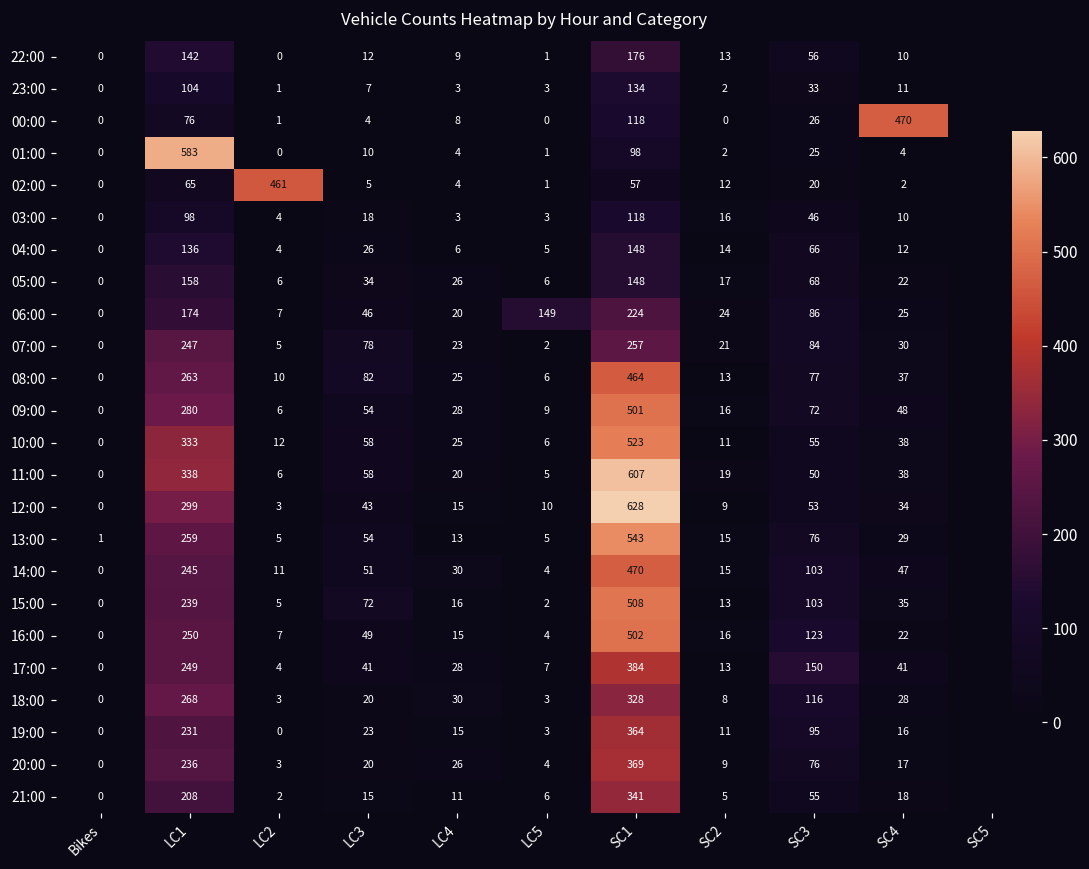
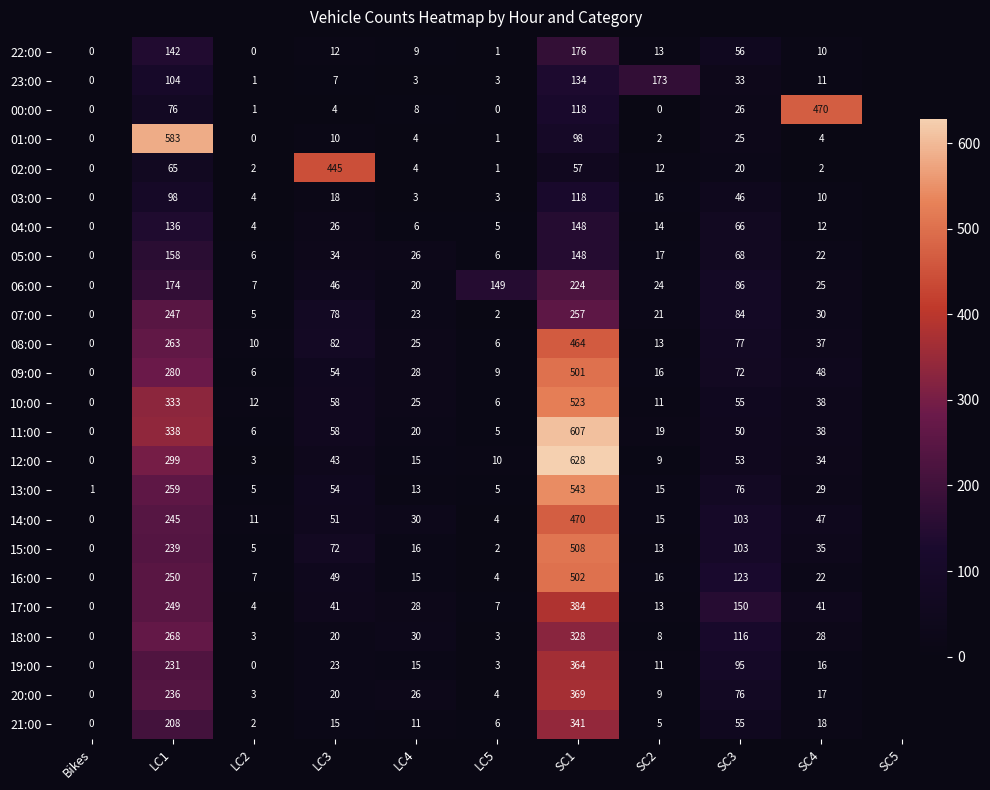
23:00, SC2: 2 -> 173
02:00, LC2: 461 -> 2
02:00, LC3: 5 -> 445
